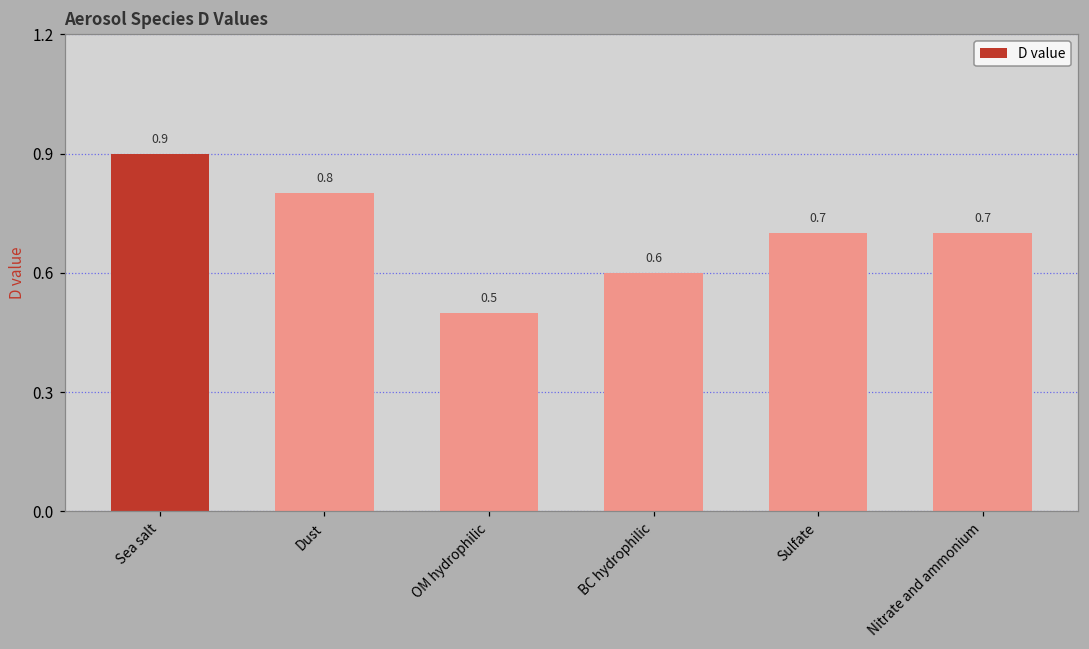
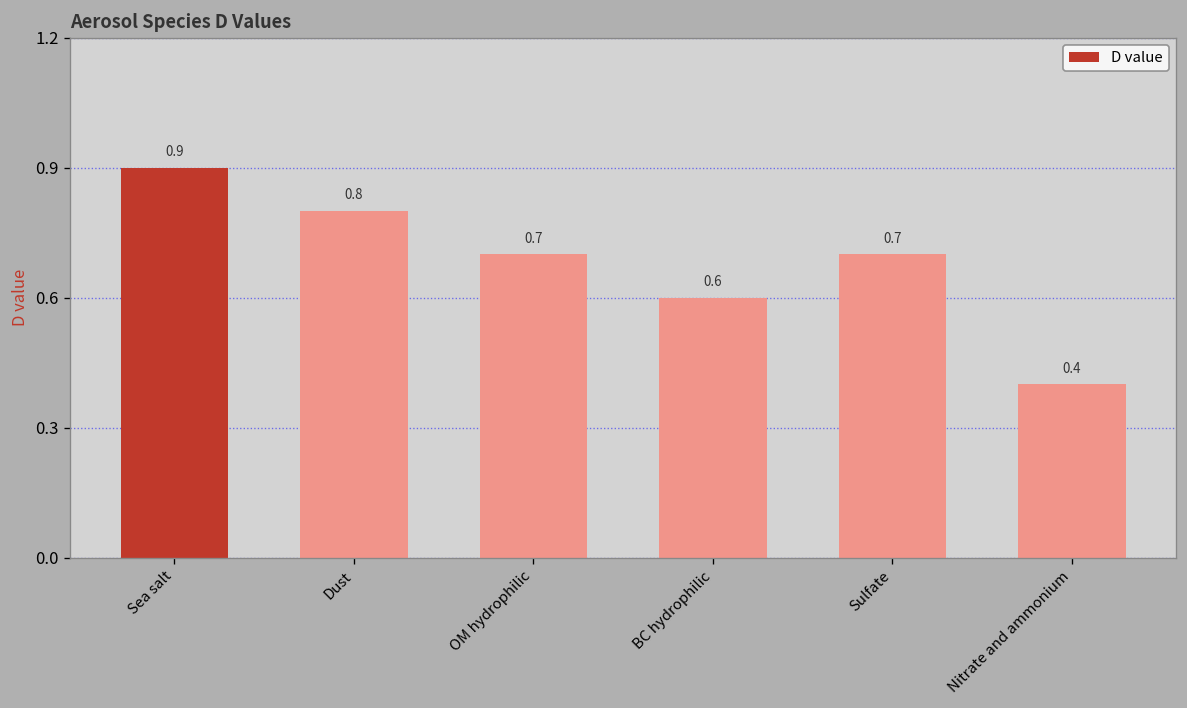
OM hydrophilic: 0.5 -> 0.7
Nitrate and ammonium: 0.7 -> 0.4
